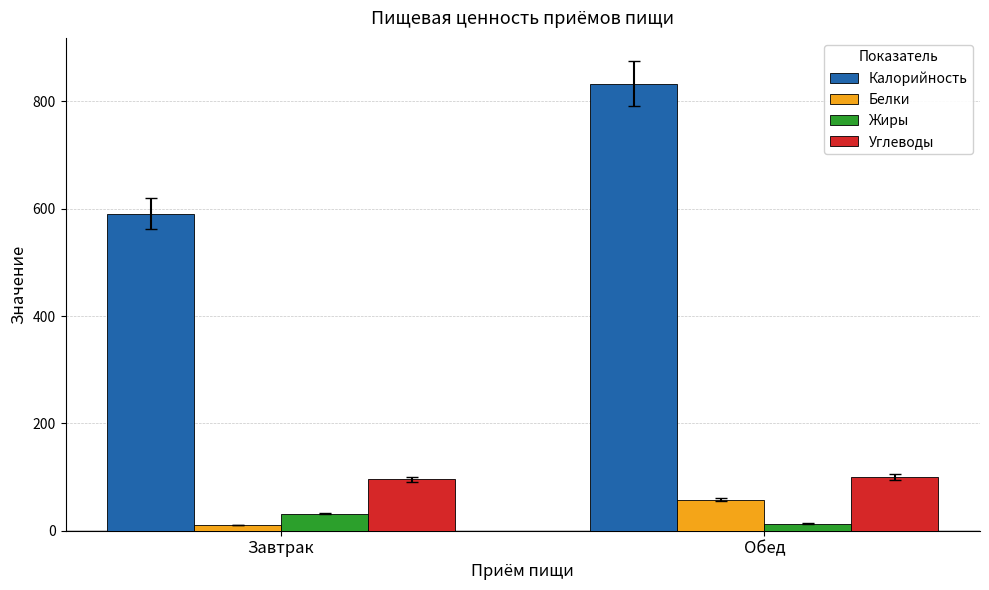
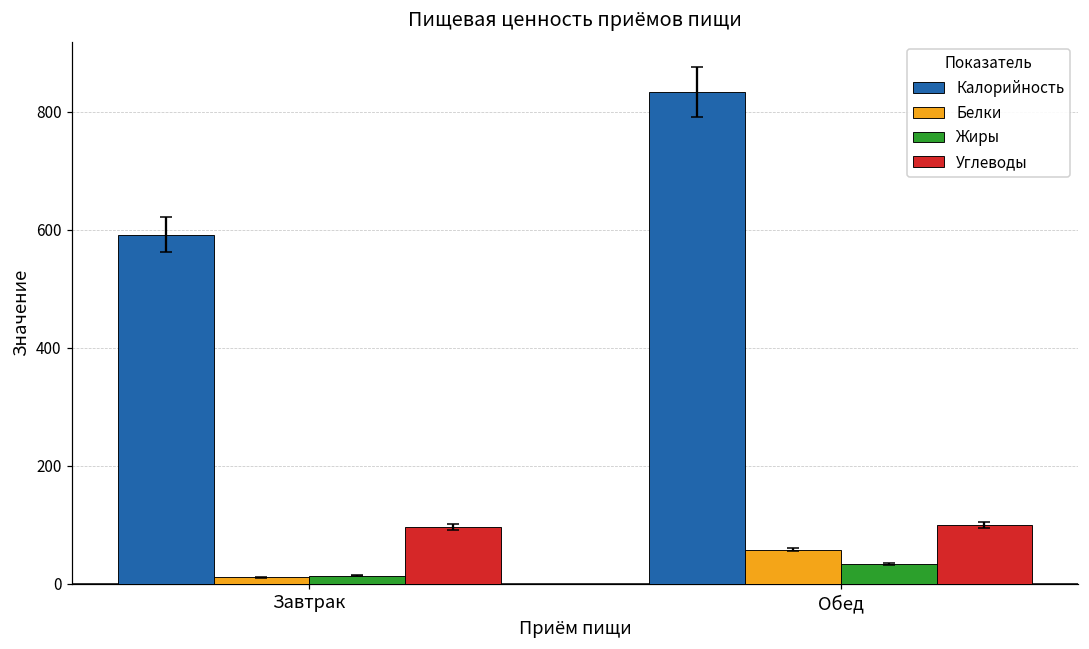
Жиры, Завтрак: 30 -> 10
Жиры, Обед: 10 -> 30
